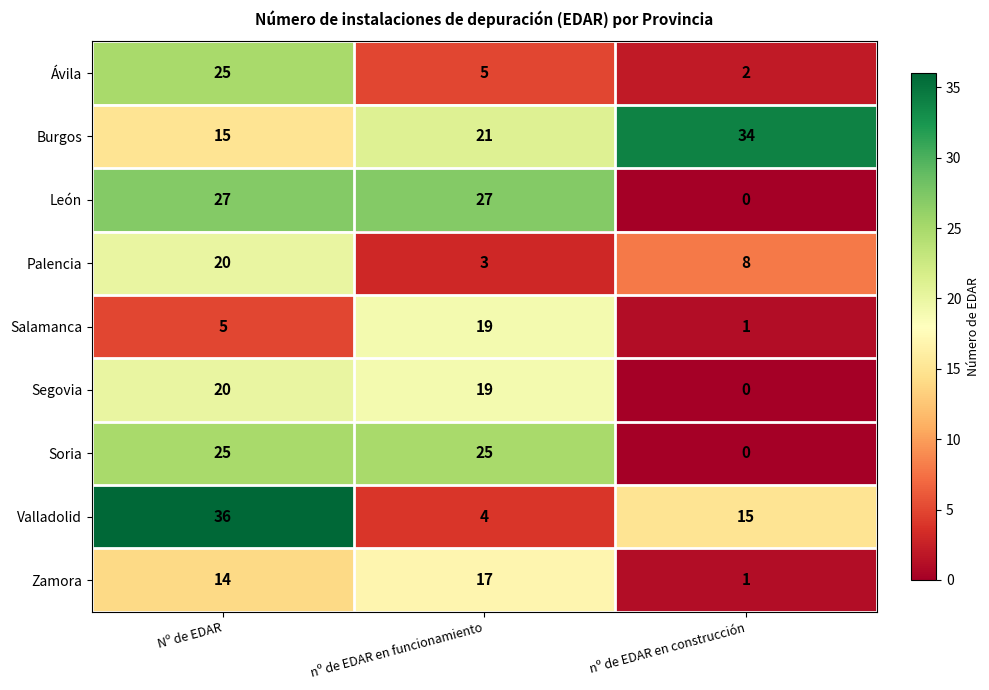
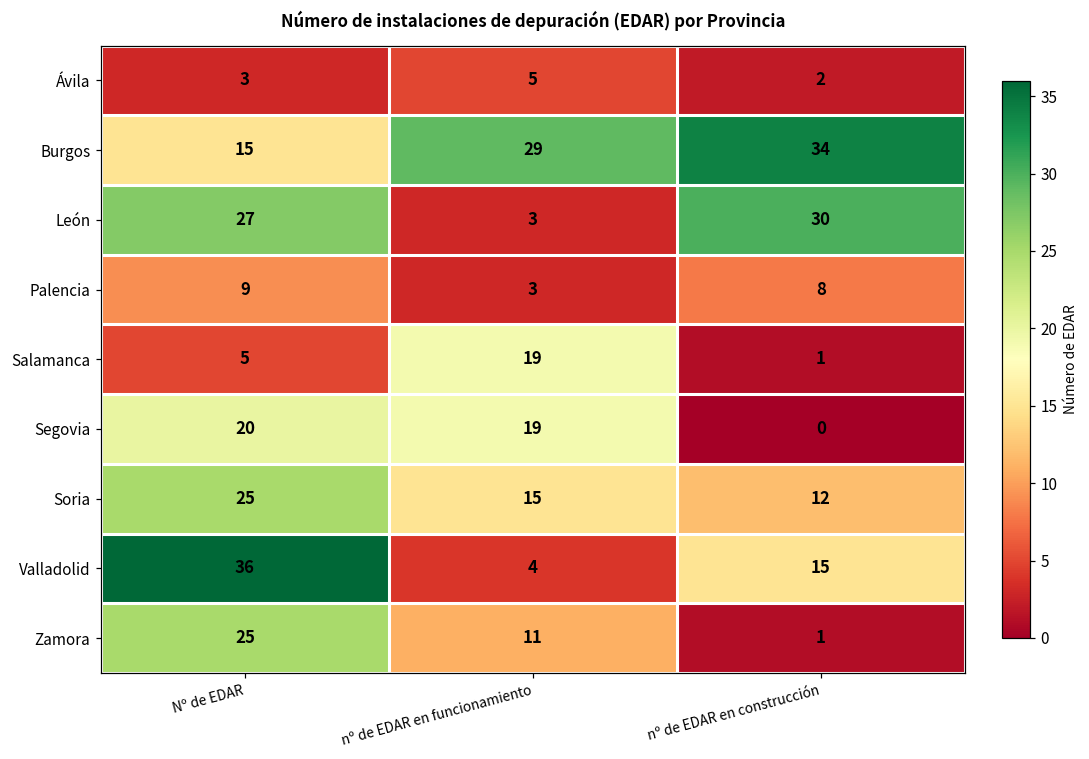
Ávila, Nº de EDAR: 25 -> 3
Burgos, nº de EDAR en funcionamiento: 21 -> 29
León, nº de EDAR en funcionamiento: 27 -> 3
León, nº de EDAR en construcción: 0 -> 30
Palencia, Nº de EDAR: 20 -> 9
Soria, nº de EDAR en funcionamiento: 25 -> 15
Soria, nº de EDAR en construcción: 0 -> 12
Zamora, Nº de EDAR: 14 -> 25
Zamora, nº de EDAR en funcionamiento: 17 -> 11
